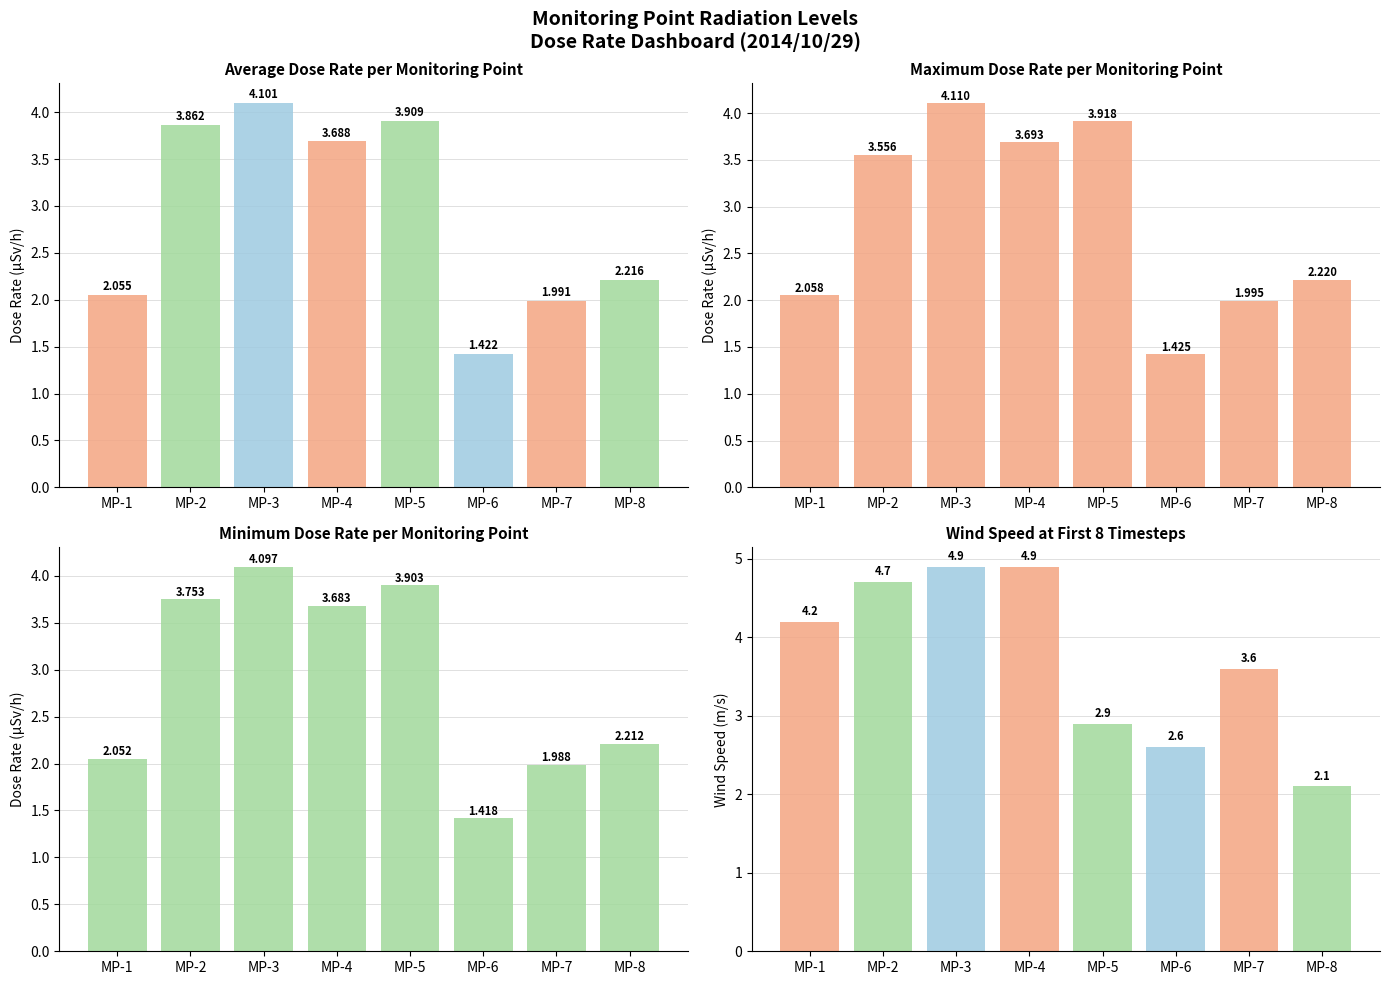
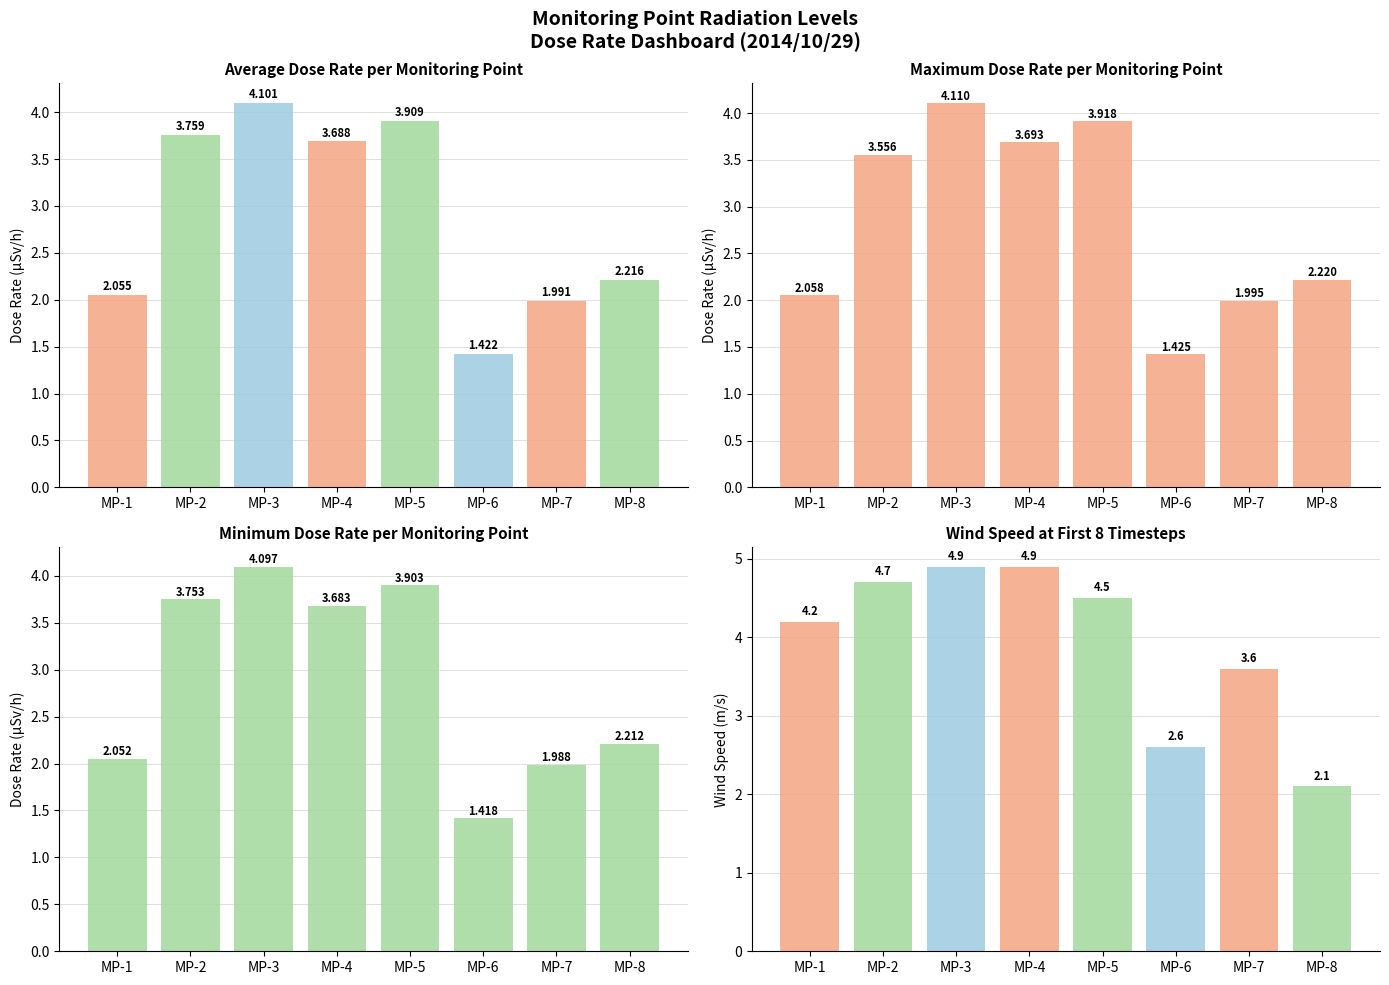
Average Dose Rate per Monitoring Point, MP-2: 3.862 -> 3.759
Wind Speed at First 8 Timesteps, MP-5: 2.9 -> 4.5
